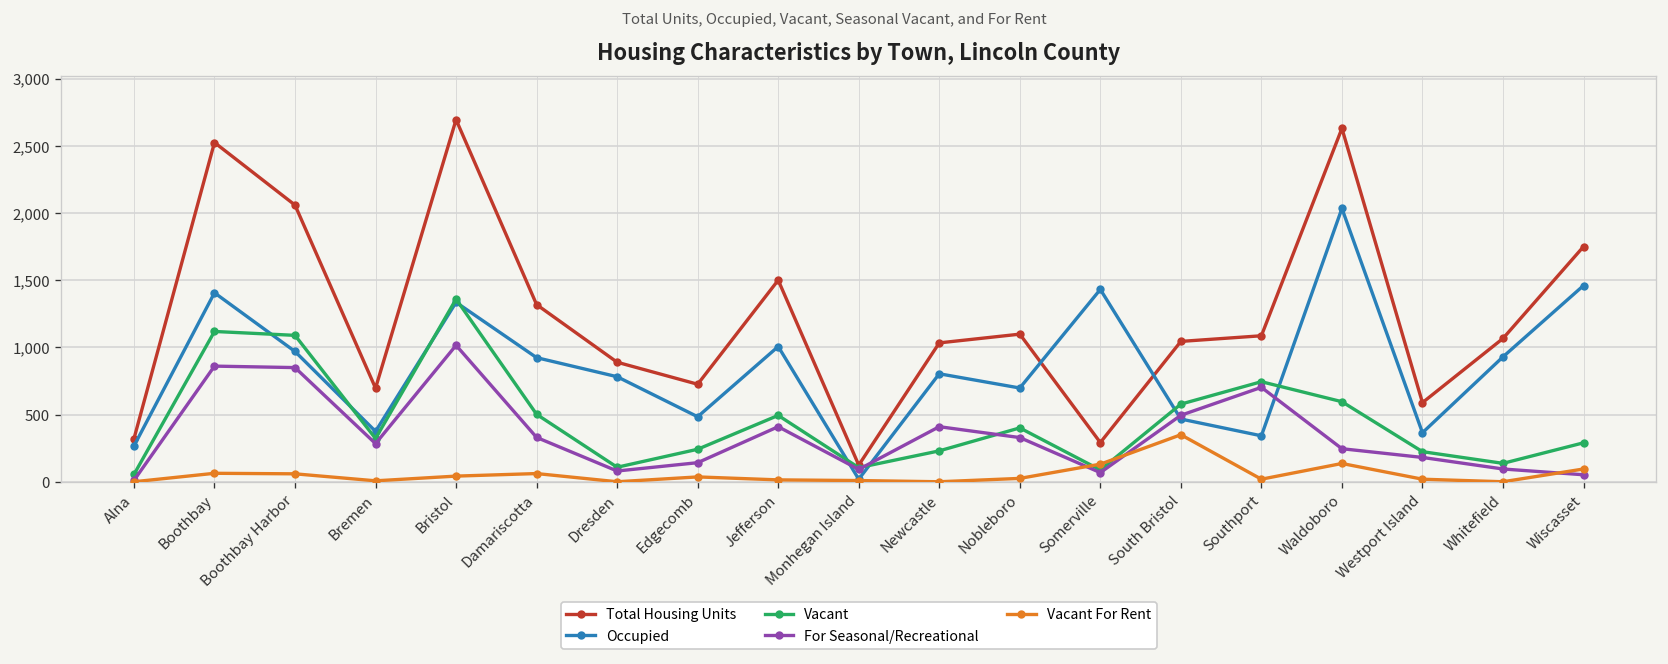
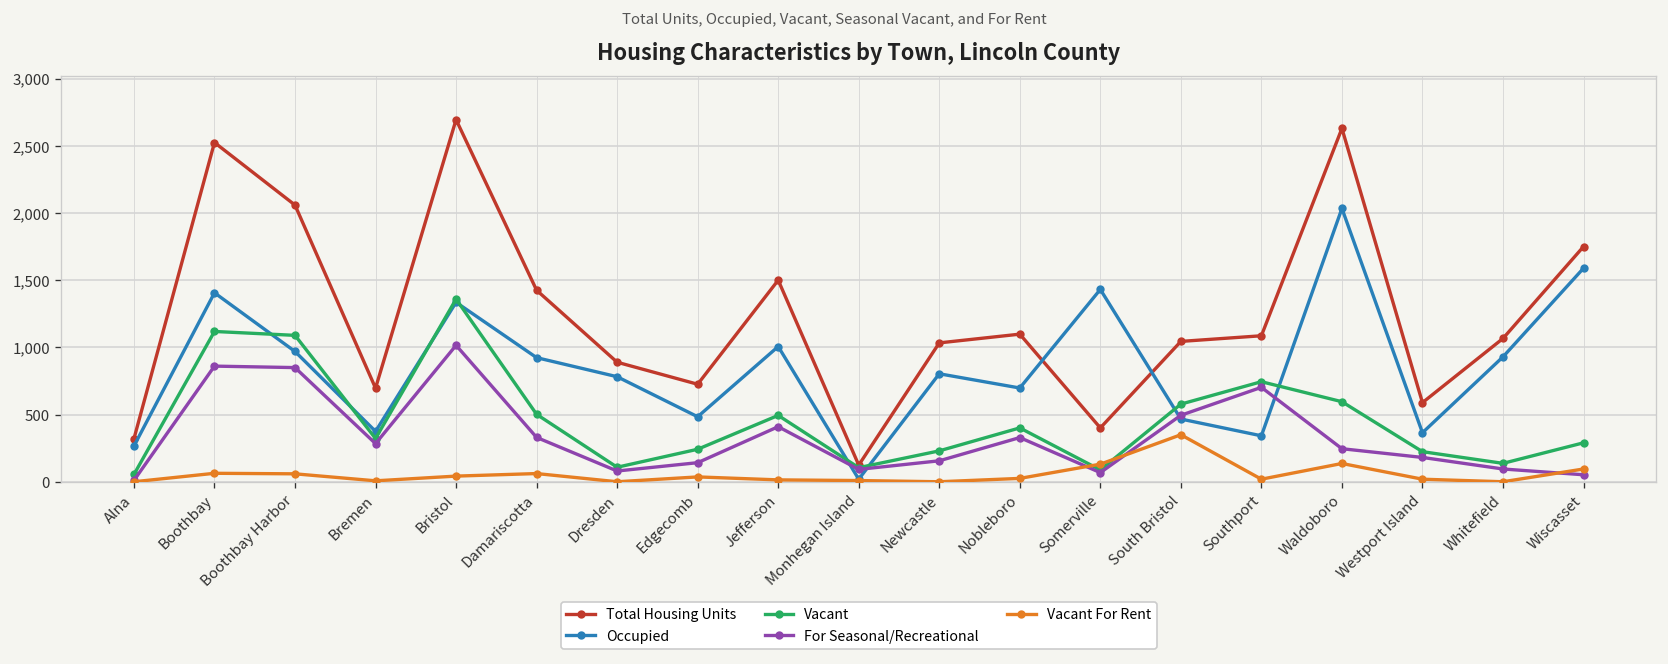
Total Housing Units, Damariscotta: 1,320 -> 1,430
For Seasonal/Recreational, Newcastle: 410 -> 160
Total Housing Units, Somerville: 290 -> 400
Occupied, Wiscasset: 1,460 -> 1,590
